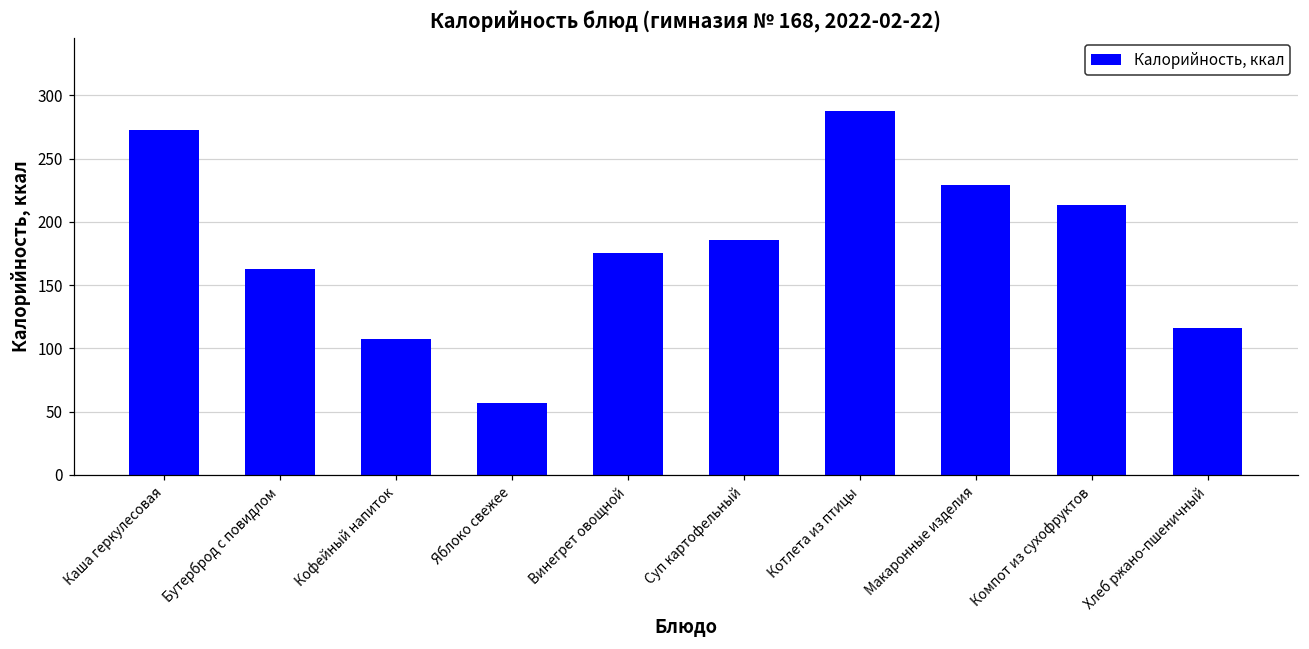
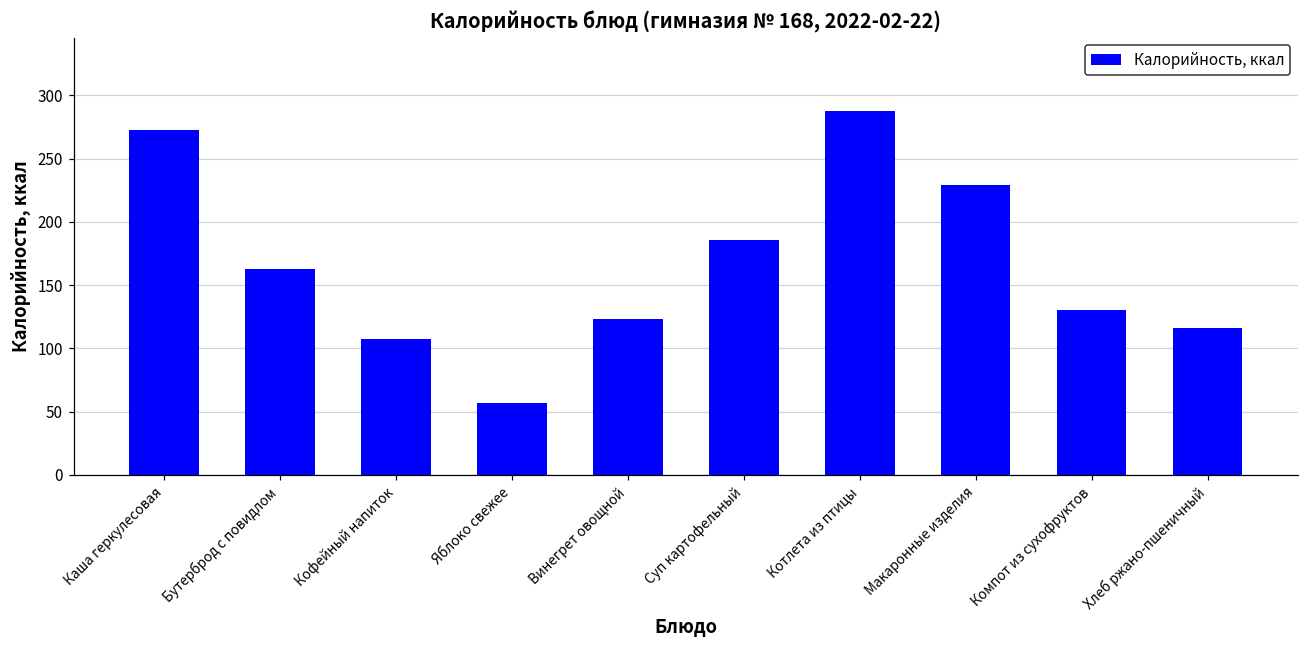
Винегрет овощной: 175 -> 123
Компот из сухофруктов: 213 -> 130
